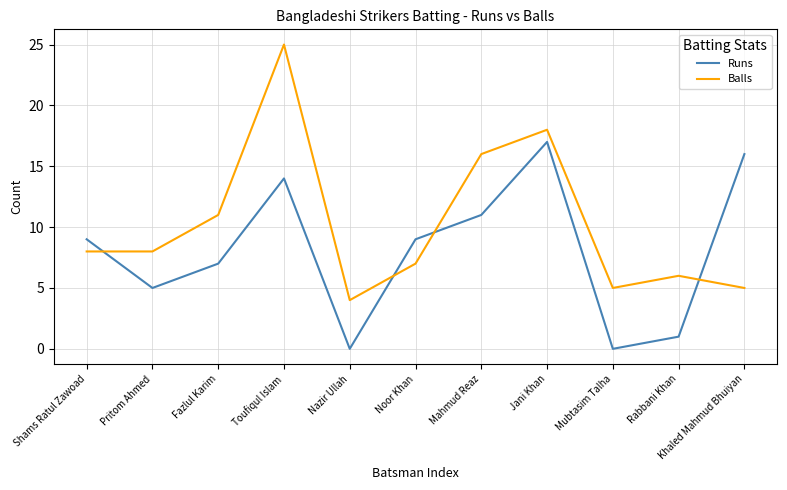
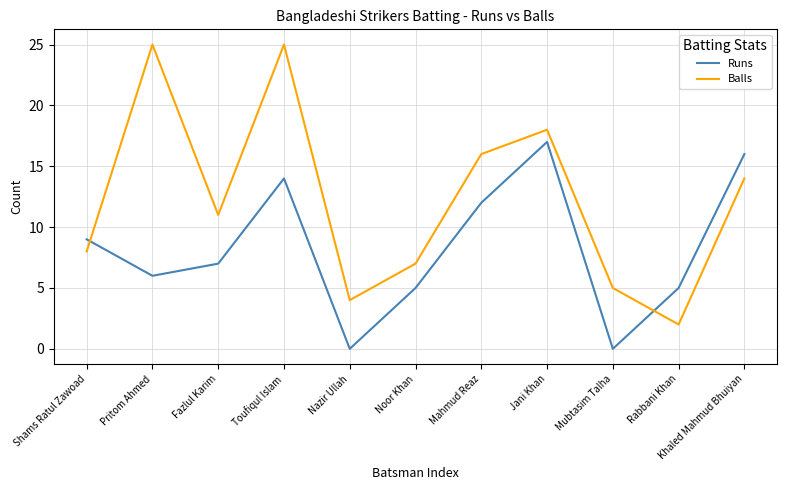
Runs, Pritom Ahmed: 5 -> 6
Balls, Pritom Ahmed: 8 -> 25
Runs, Noor Khan: 9 -> 5
Runs, Mahmud Reaz: 11 -> 12
Runs, Rabbani Khan: 1 -> 5
Balls, Rabbani Khan: 6 -> 2
Balls, Khaled Mahmud Bhuiyan: 5 -> 14
